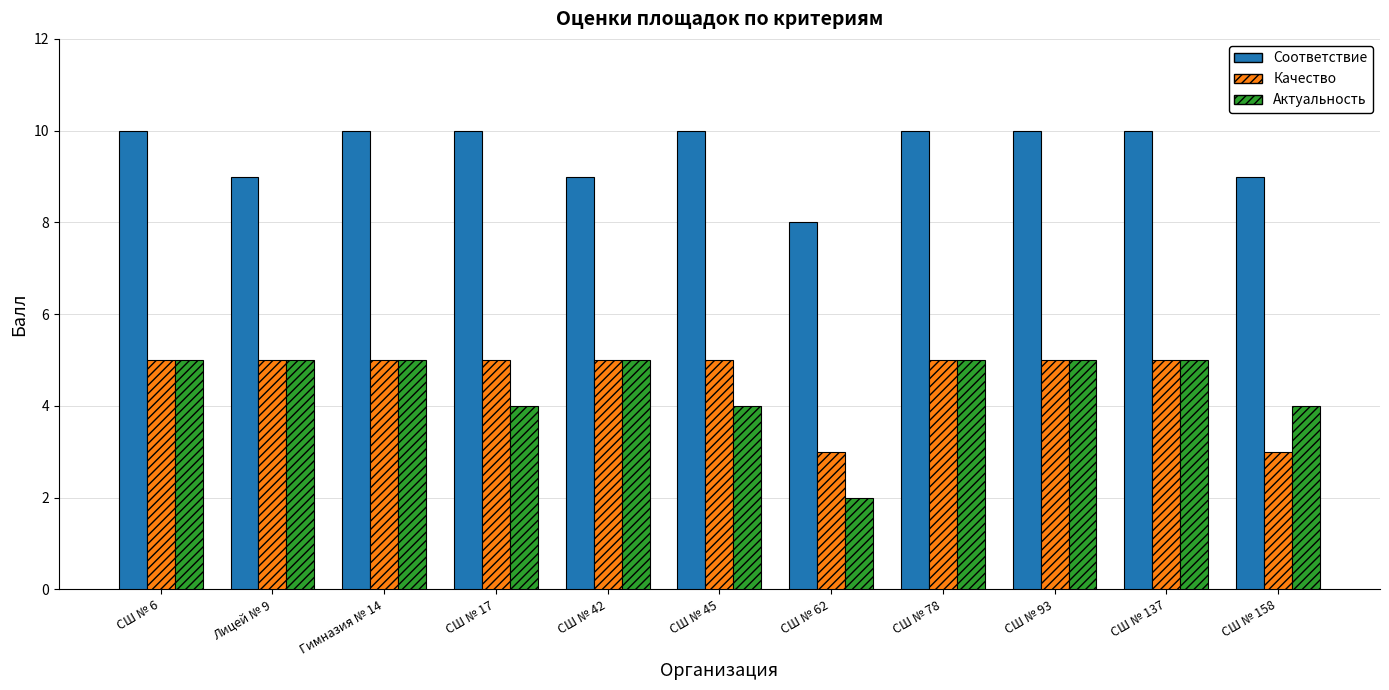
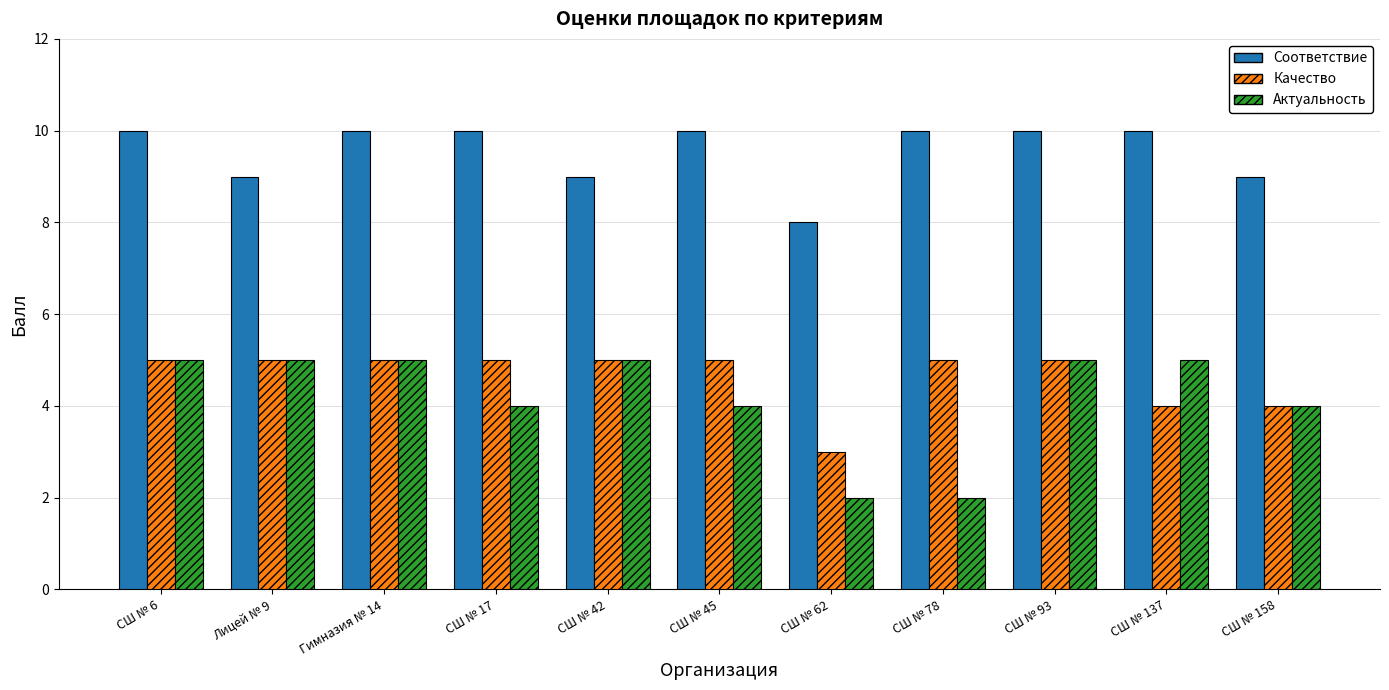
Актуальность, СШ № 78: 5 -> 2
Качество, СШ № 137: 5 -> 4
Качество, СШ № 158: 3 -> 4
